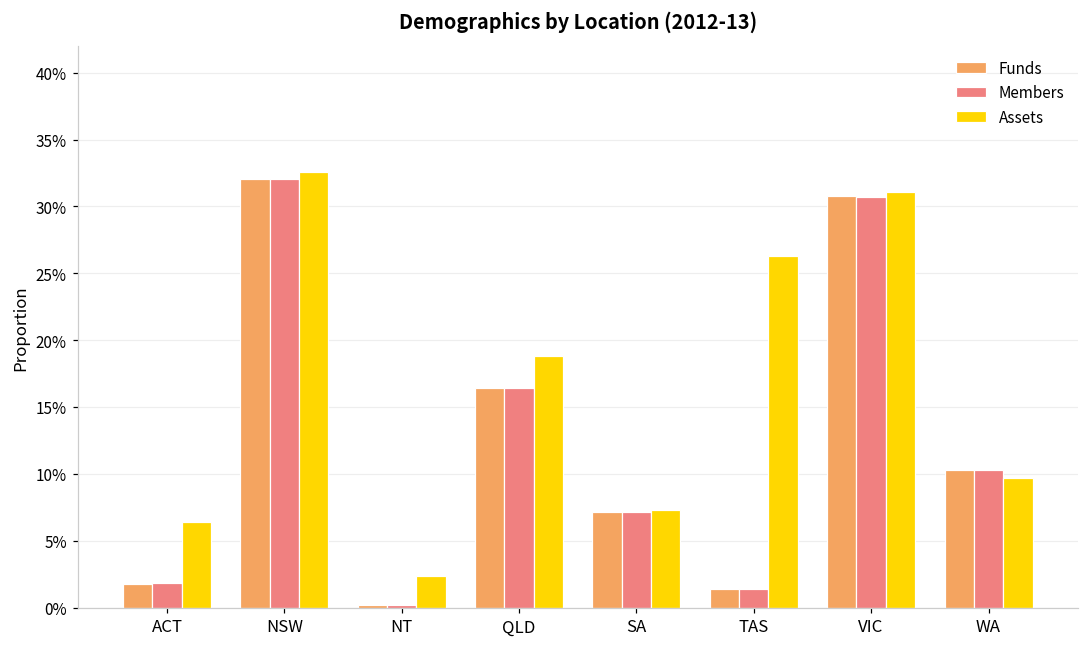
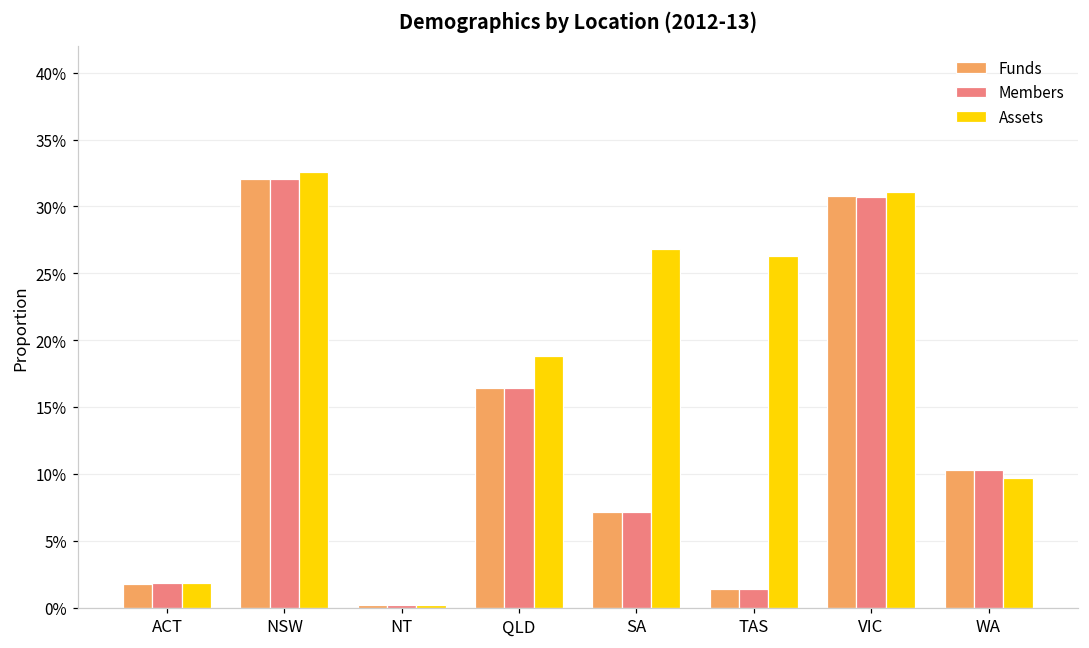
Assets, ACT: 6.4% -> 1.8%
Assets, NT: 2.4% -> 0.2%
Assets, SA: 7.3% -> 26.8%
